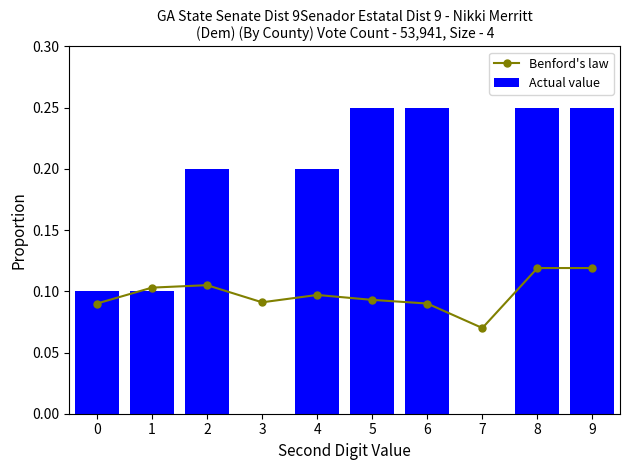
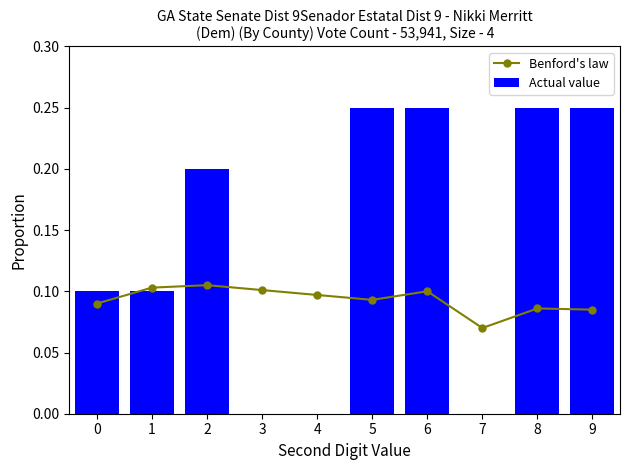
Benford's law, 3: 0.091 -> 0.101
Actual value, 4: 0.2 -> 0.0
Benford's law, 6: 0.09 -> 0.10
Benford's law, 8: 0.119 -> 0.086
Benford's law, 9: 0.119 -> 0.085
